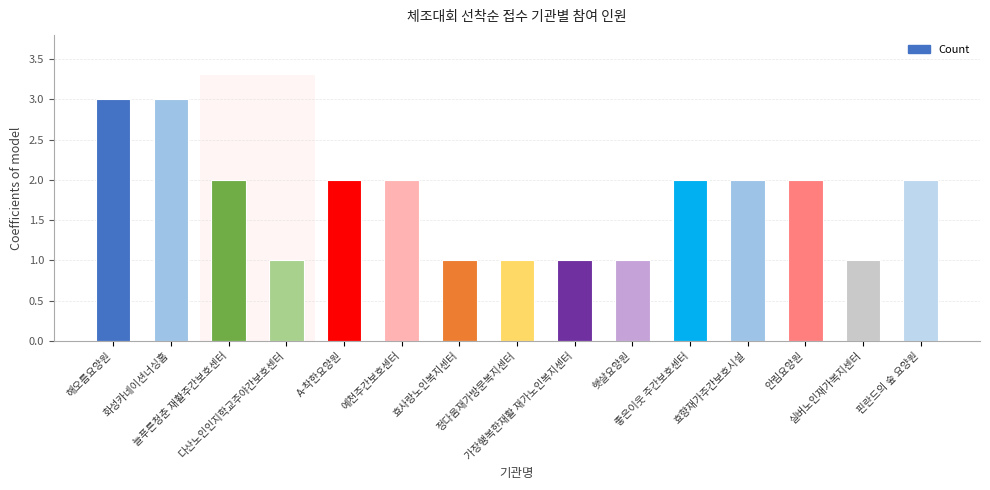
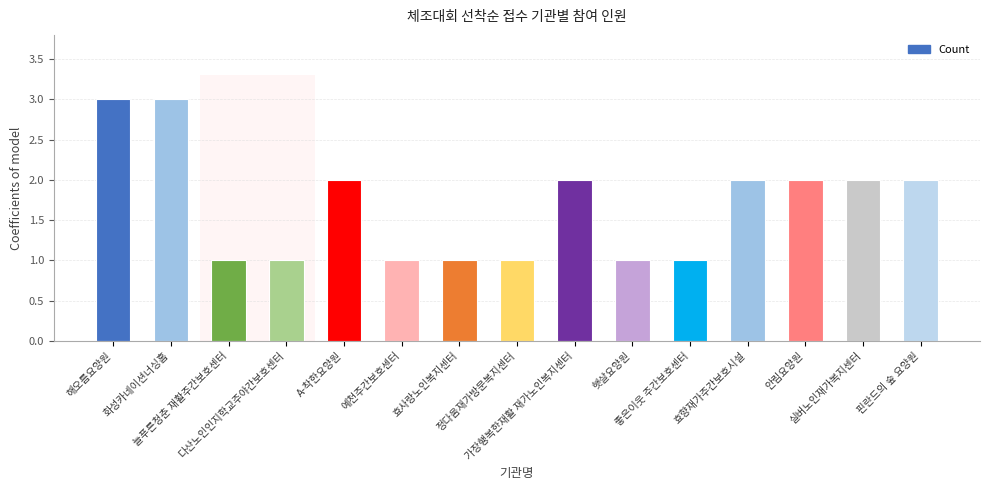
늘푸른청춘 재활주간보호센터: 2 -> 1
예천주간보호센터: 2 -> 1
가장행복한재활 재가노인복지센터: 1 -> 2
좋은이웃 주간보호센터: 2 -> 1
실버노인재가복지센터: 1 -> 2
